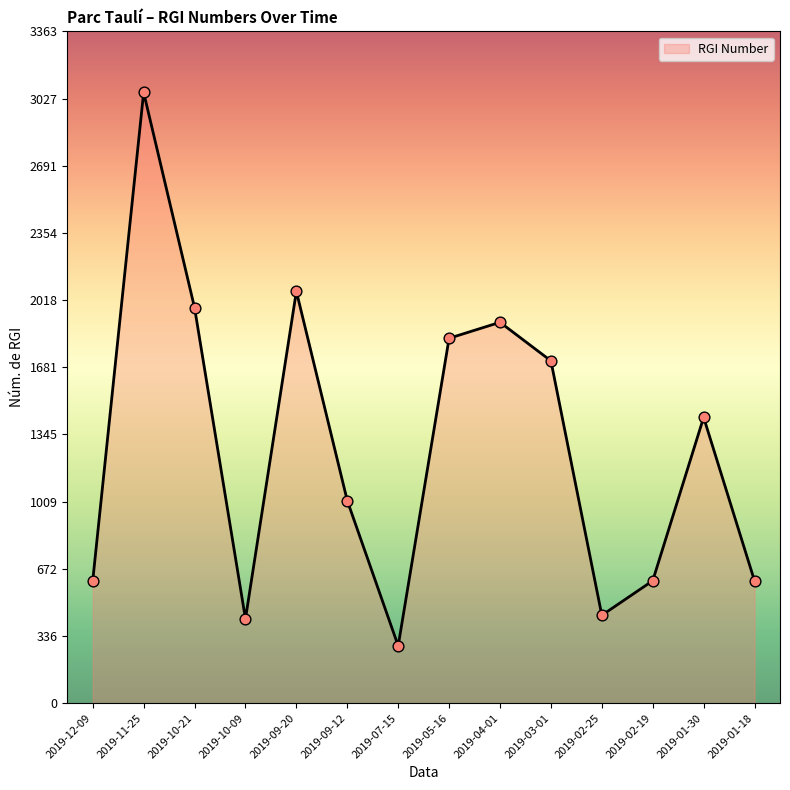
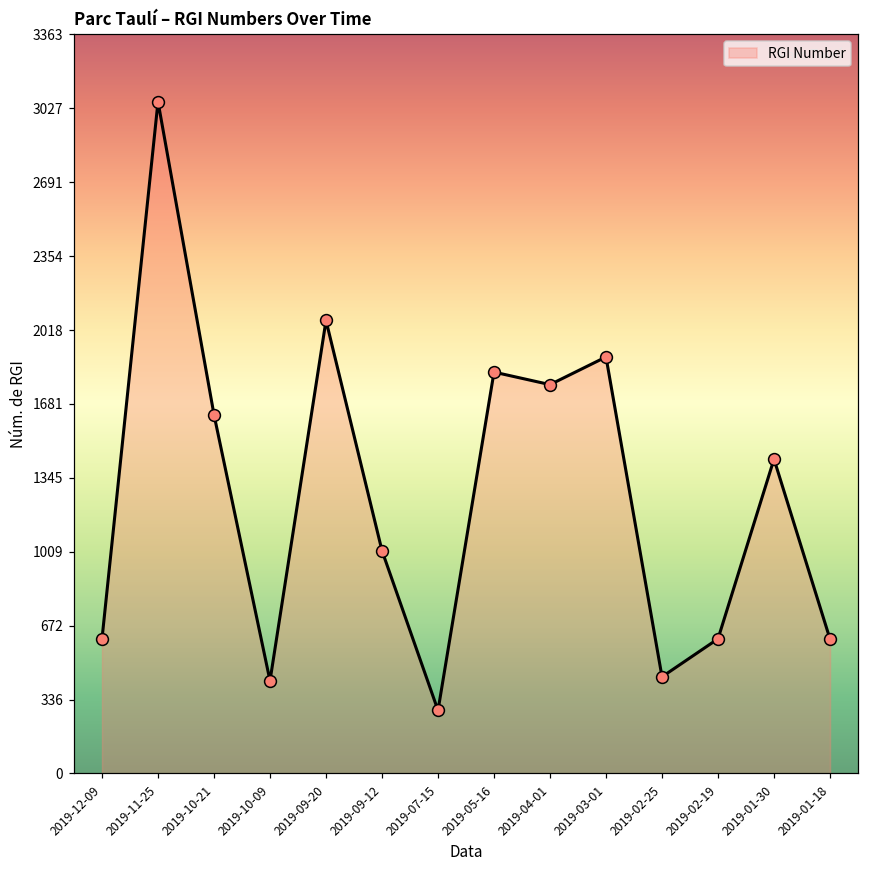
2019-10-21: 1980 -> 1630
2019-04-01: 1910 -> 1770
2019-03-01: 1710 -> 1900
